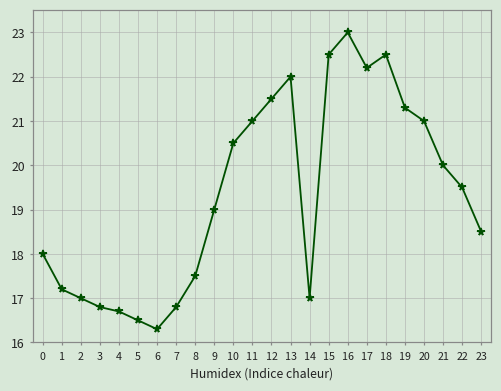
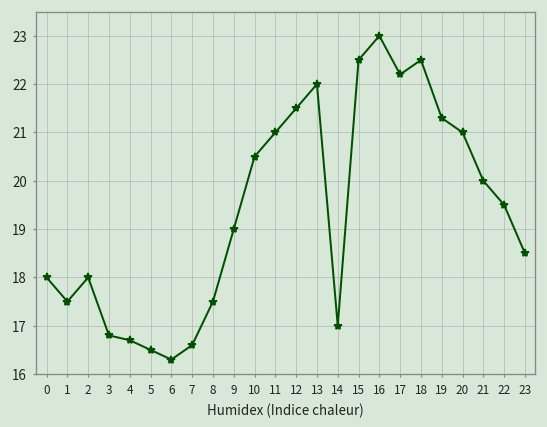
1: 17.2 -> 17.5
2: 17 -> 18
7: 16.8 -> 16.6
